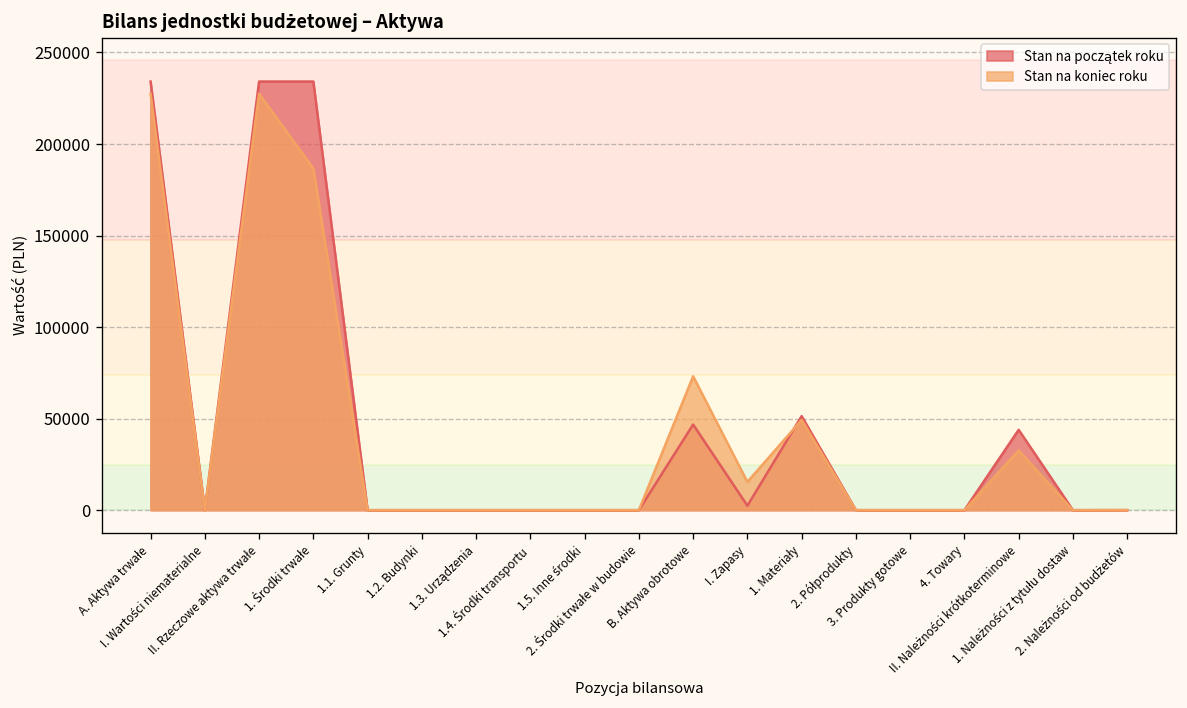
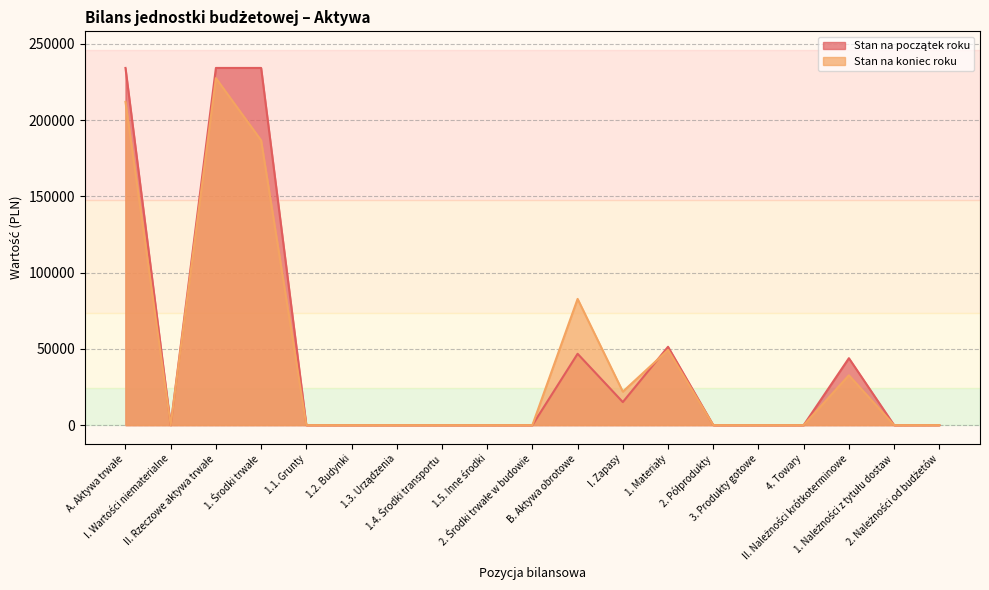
Stan na koniec roku, A. Aktywa trwałe: 227000 -> 212000
Stan na koniec roku, B. Aktywa obrotowe: 73000 -> 83000
Stan na początek roku, I. Zapasy: 2000 -> 15000
Stan na koniec roku, I. Zapasy: 15000 -> 22000
